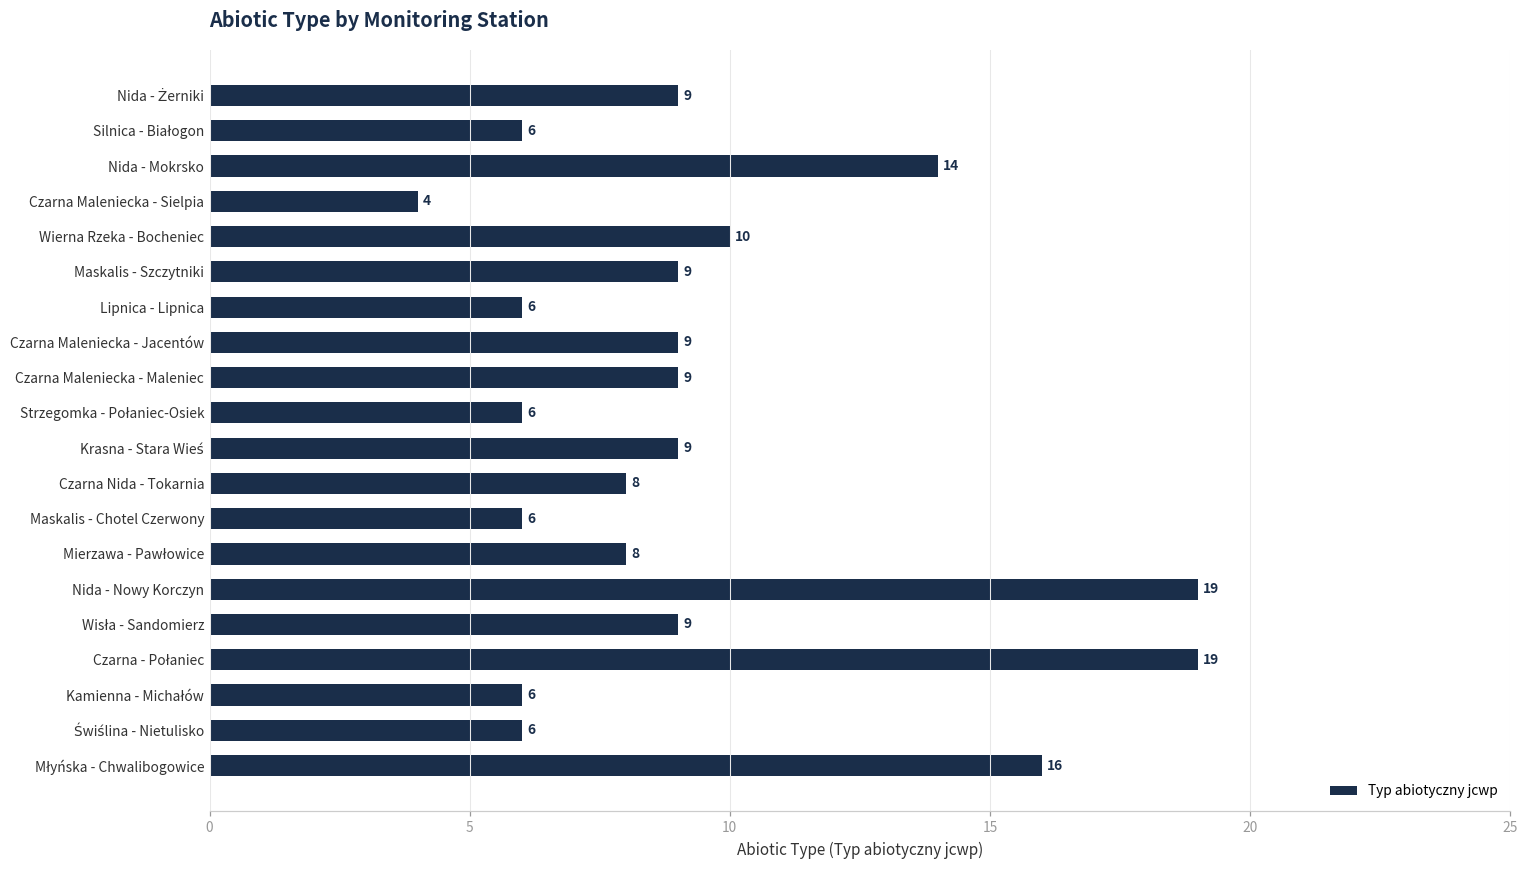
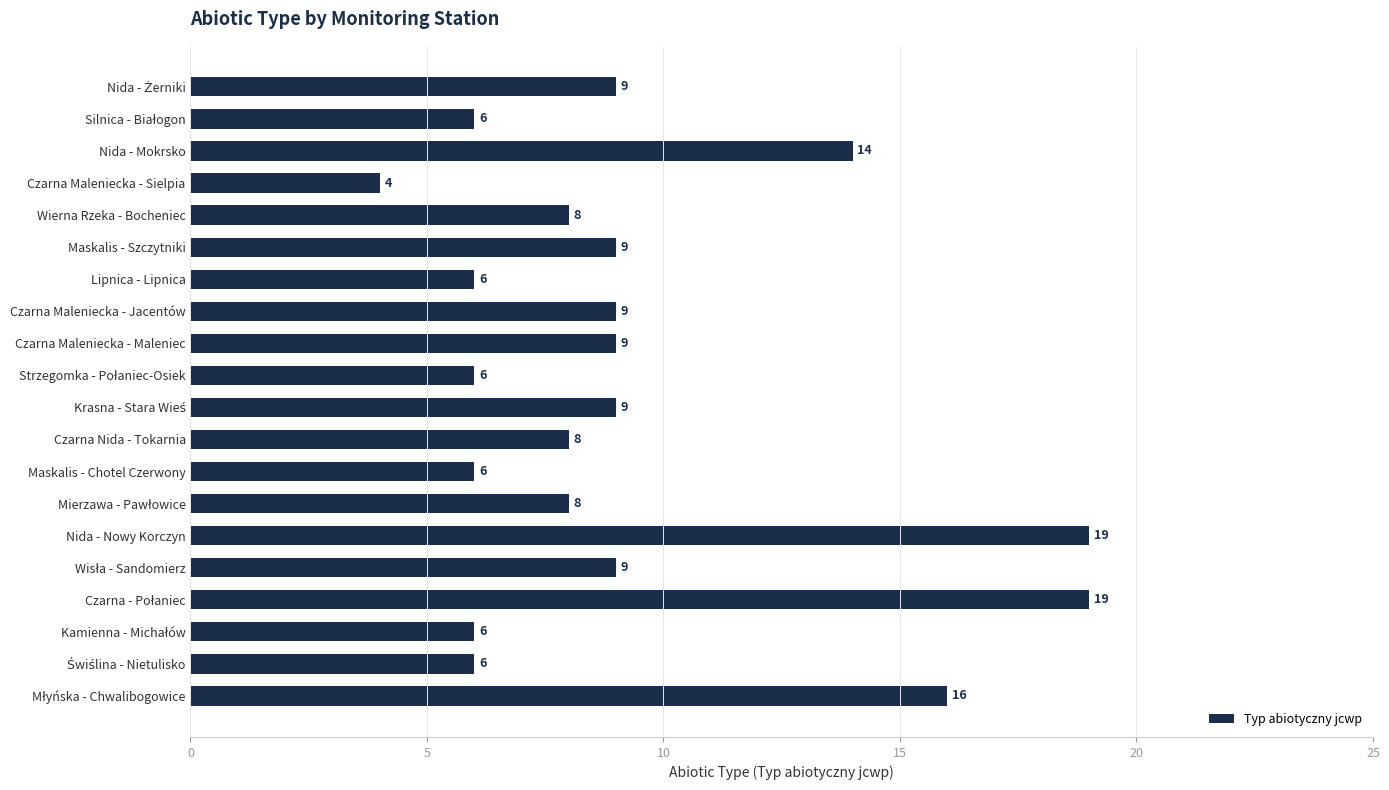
Wierna Rzeka - Bocheniec: 10 -> 8
